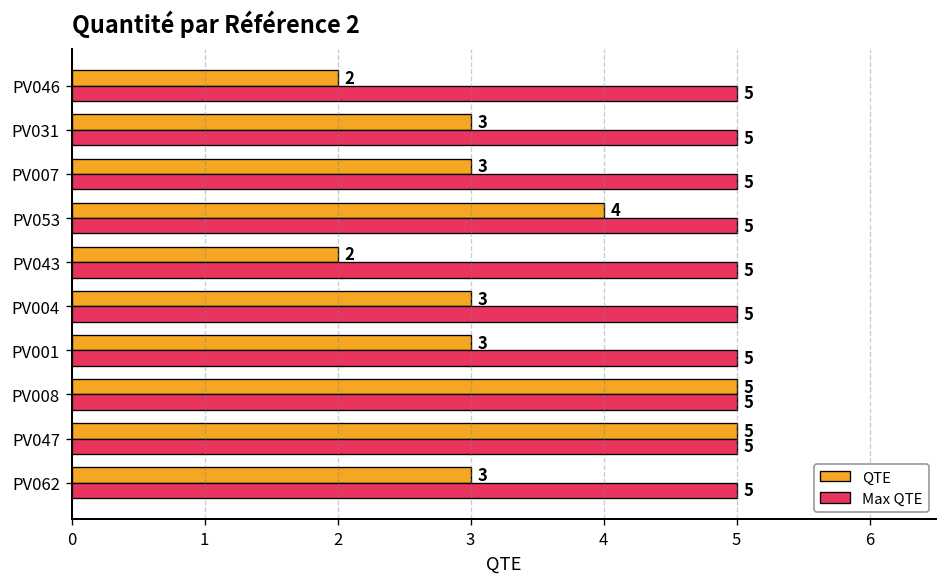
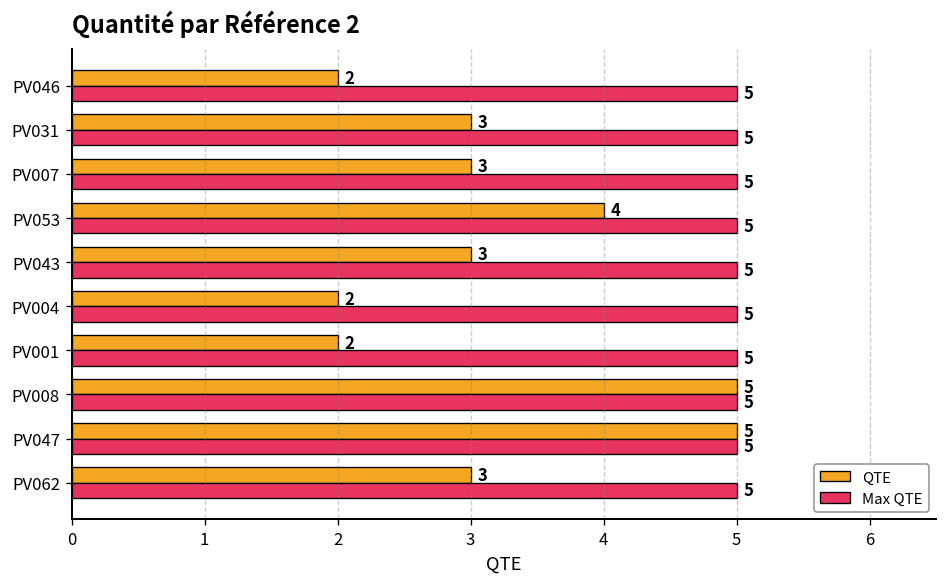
QTE, PV043: 2 -> 3
QTE, PV004: 3 -> 2
QTE, PV001: 3 -> 2
